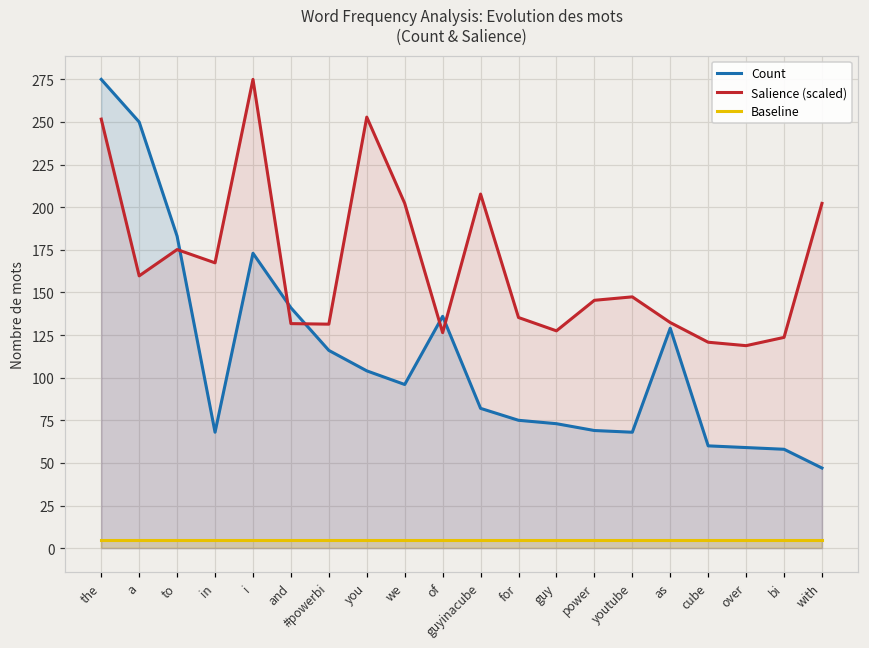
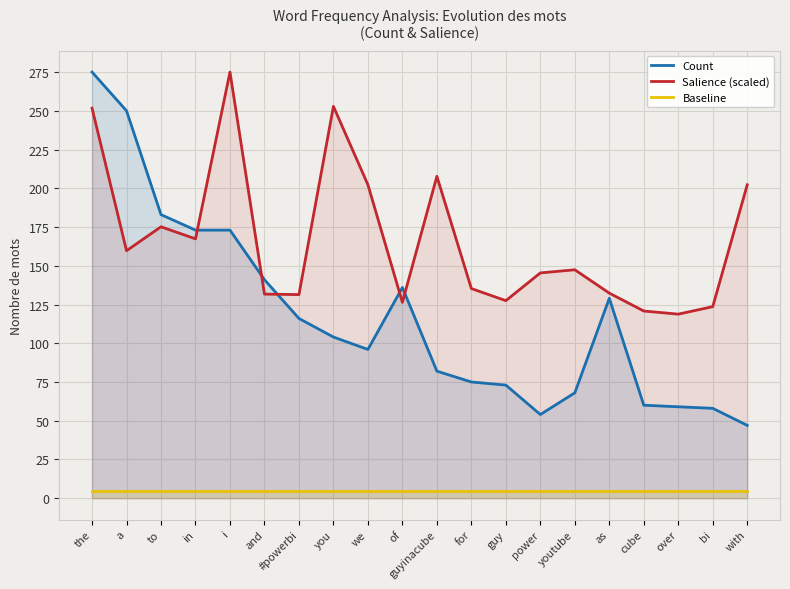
Count, in: 68 -> 173
Count, power: 69 -> 54
